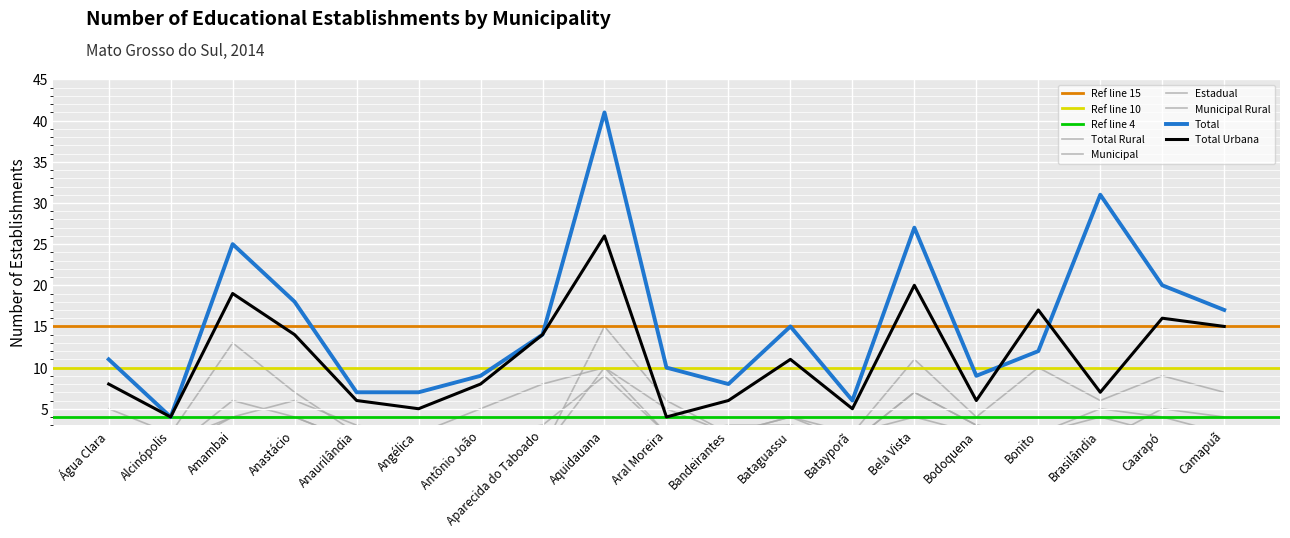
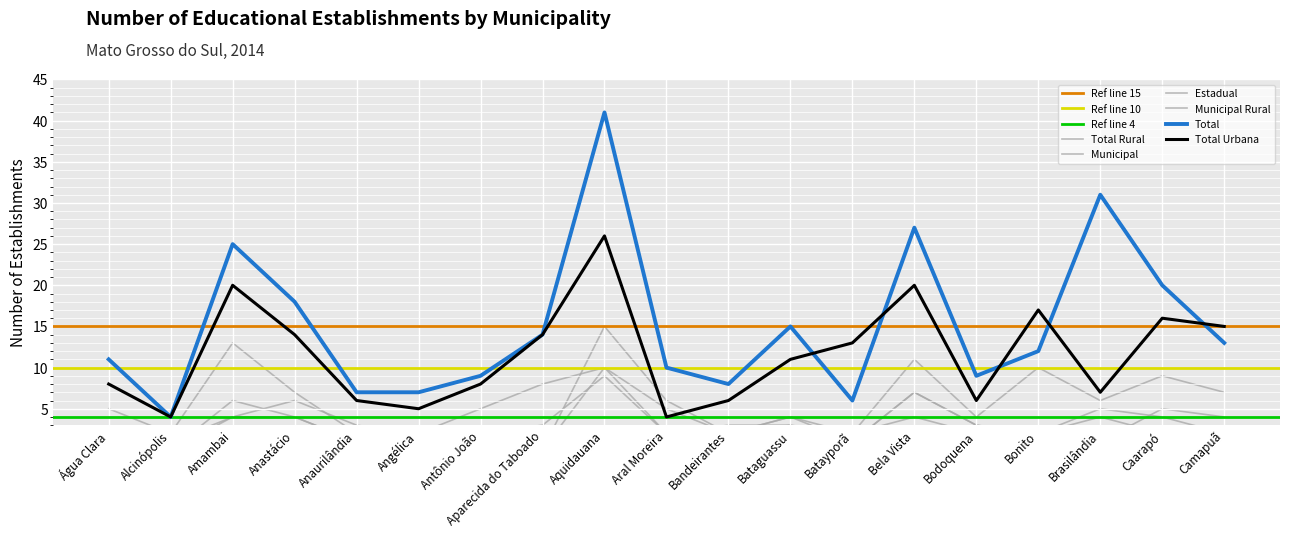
Total Urbana, Amambai: 19 -> 20
Total Urbana, Batayporã: 5 -> 13
Total, Camapuã: 17 -> 13
